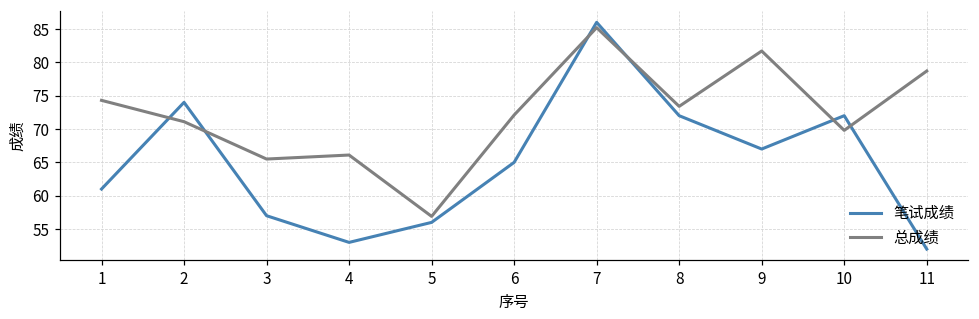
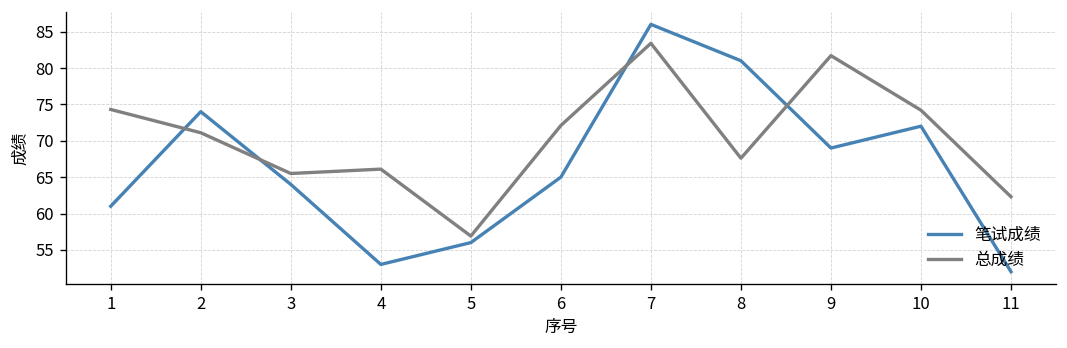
笔试成绩, 3: 57 -> 64
总成绩, 7: 85 -> 83
笔试成绩, 8: 72 -> 81
总成绩, 8: 73 -> 68
笔试成绩, 9: 67 -> 69
总成绩, 10: 70 -> 74
总成绩, 11: 79 -> 62
